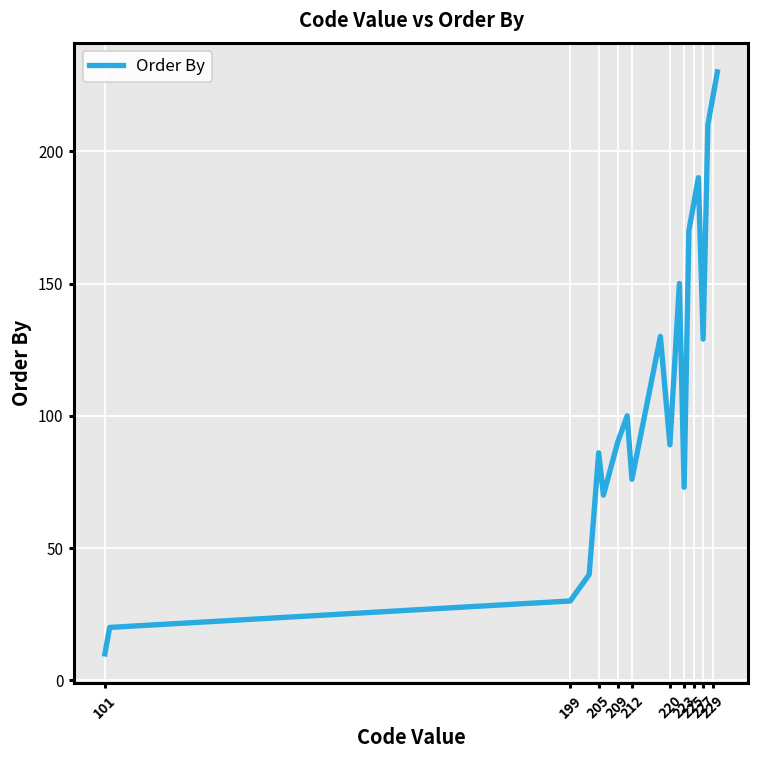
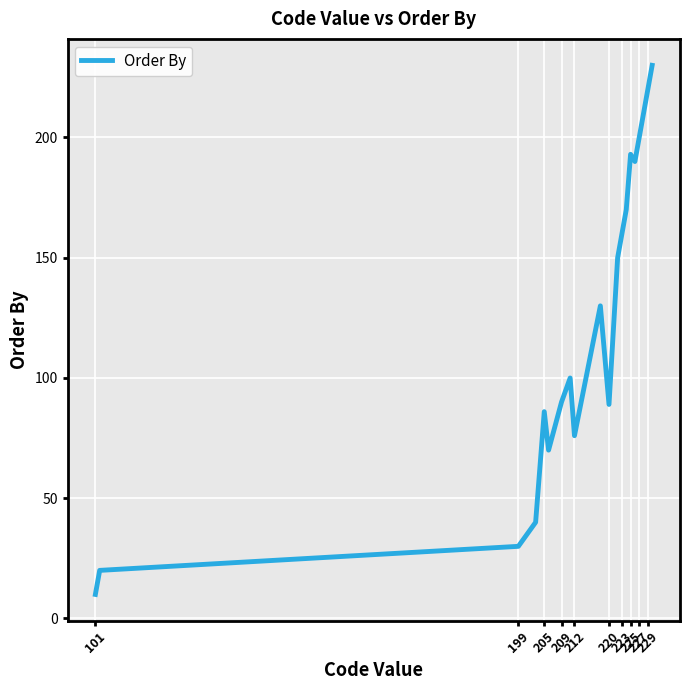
223: 73 -> 160
225: 180 -> 193
227: 129 -> 200
